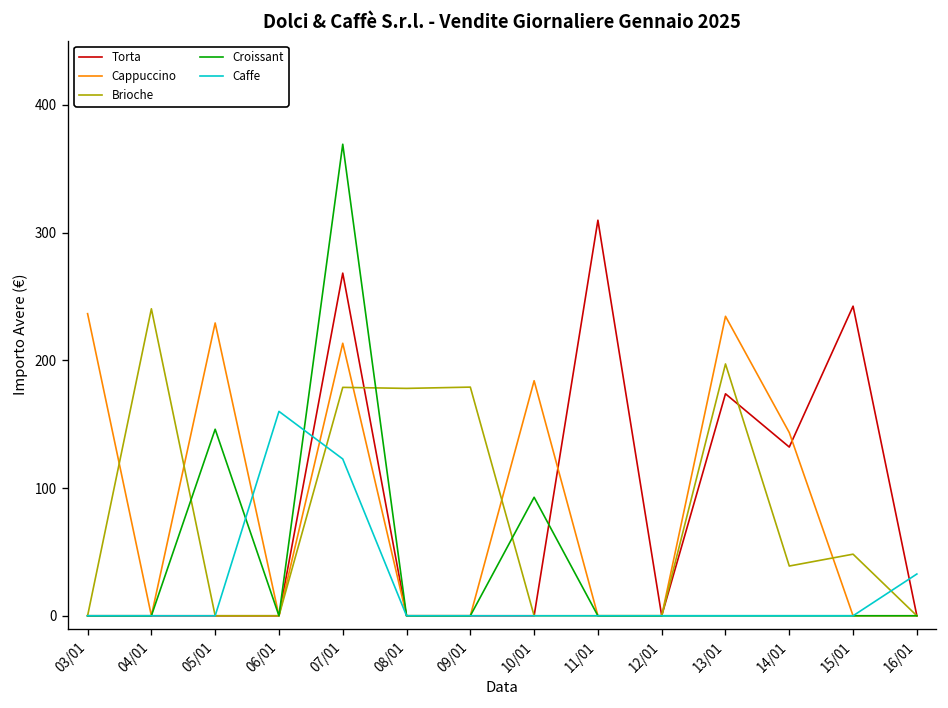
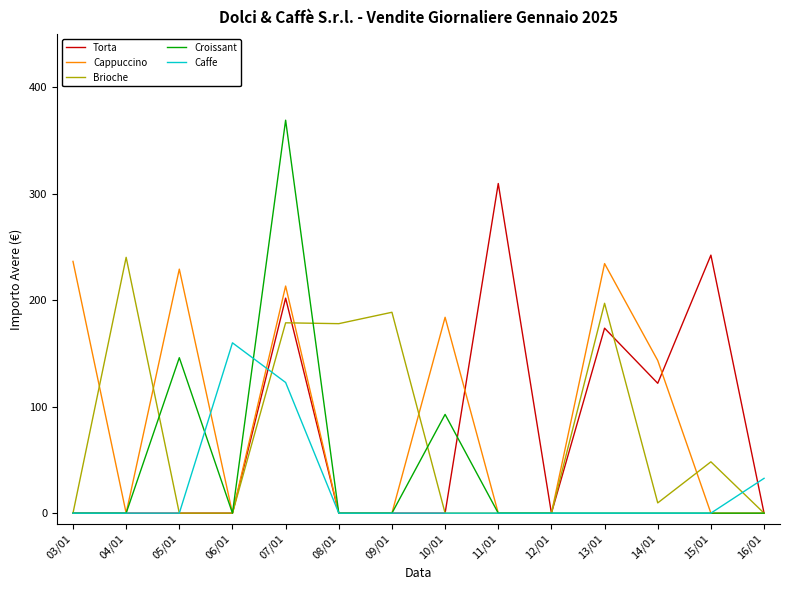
Torta, 07/01: 268 -> 202
Brioche, 09/01: 179 -> 189
Torta, 14/01: 132 -> 122
Brioche, 14/01: 39 -> 10
